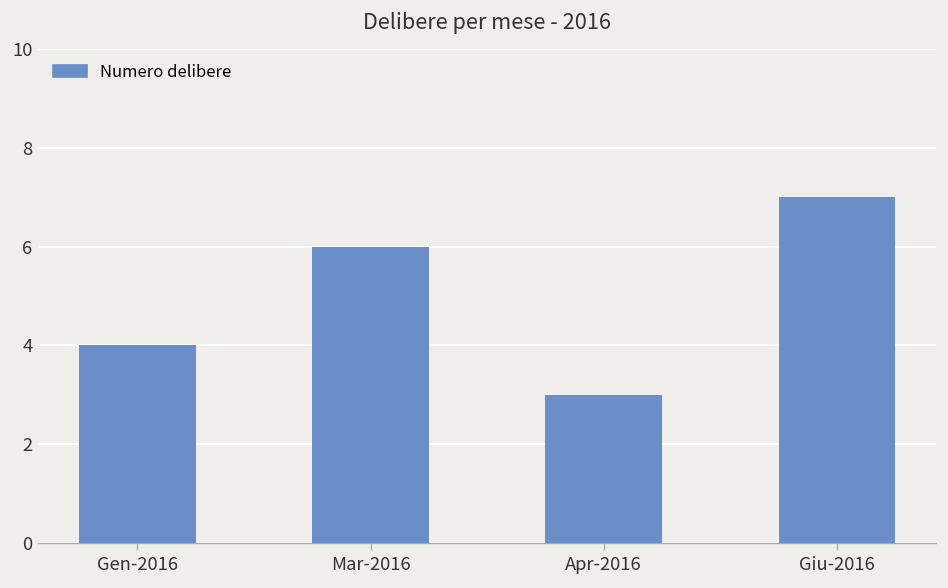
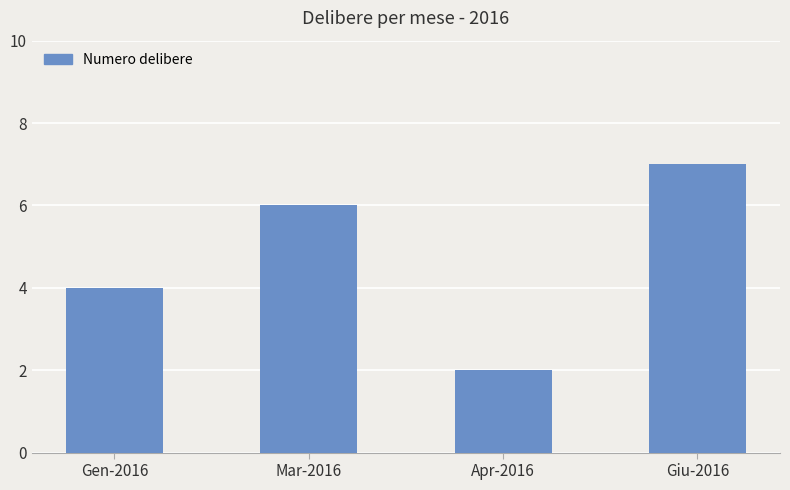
Apr-2016: 3 -> 2
